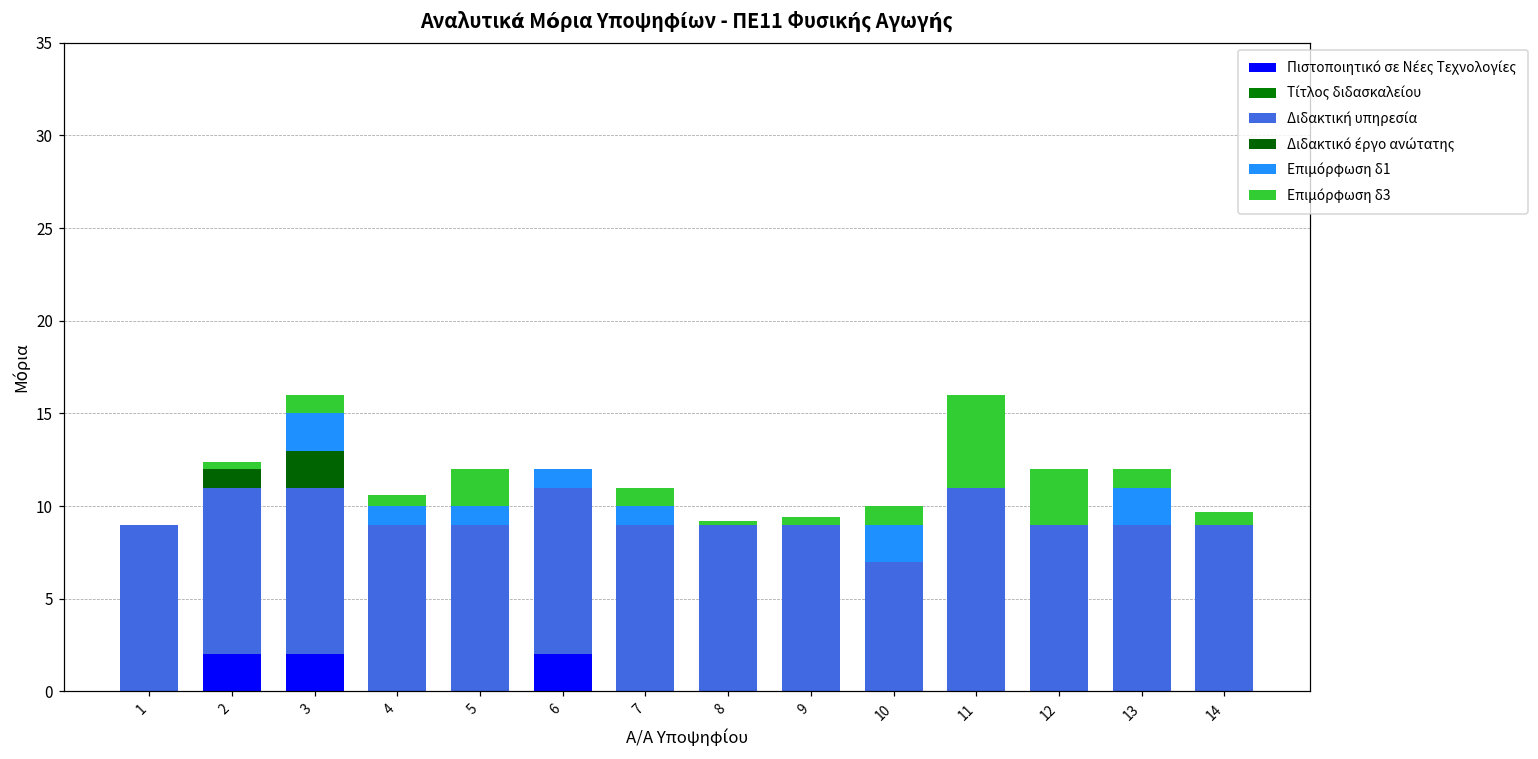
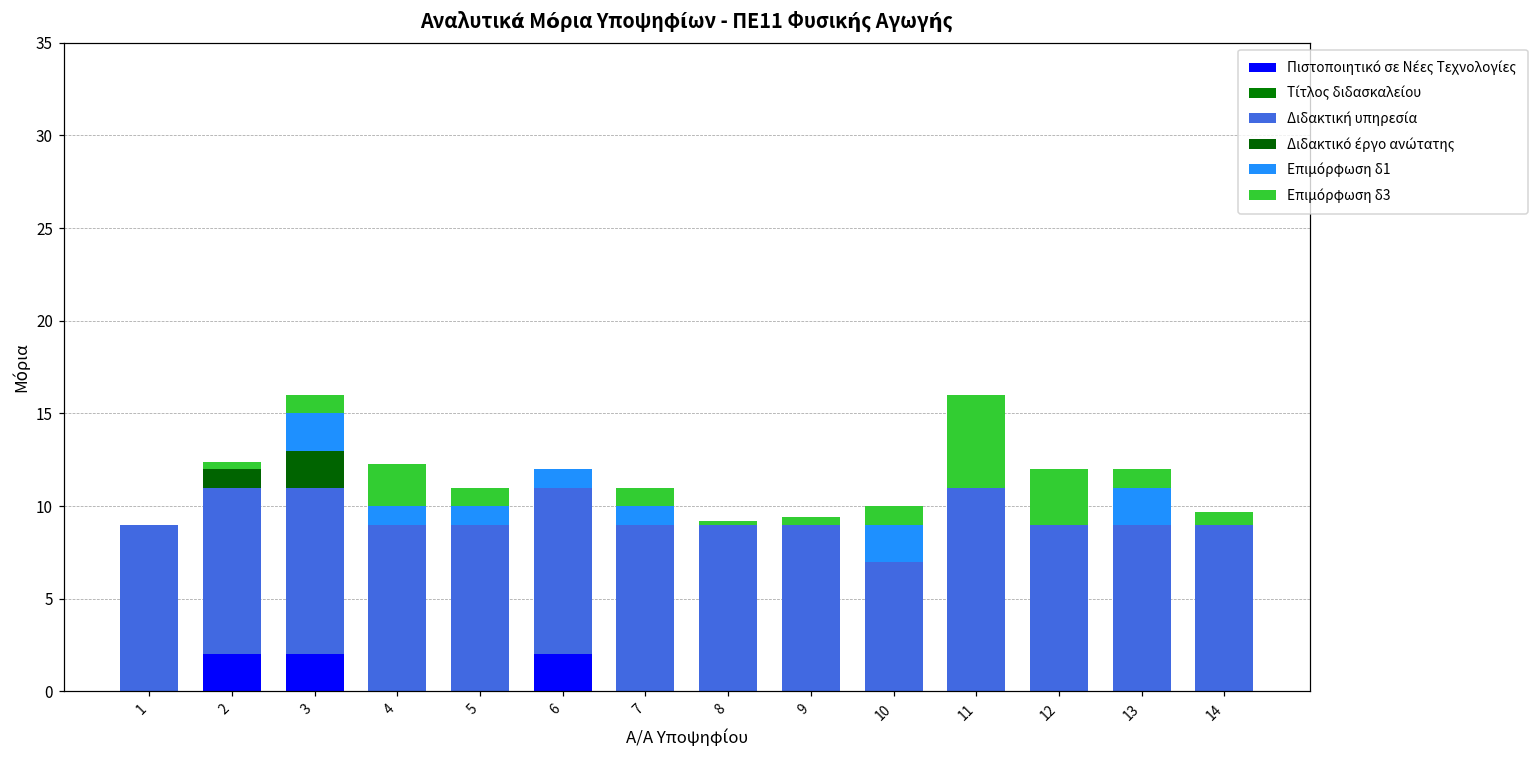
Επιμόρφωση δ3, 4: 0.6 -> 2.3
Επιμόρφωση δ3, 5: 2 -> 1
